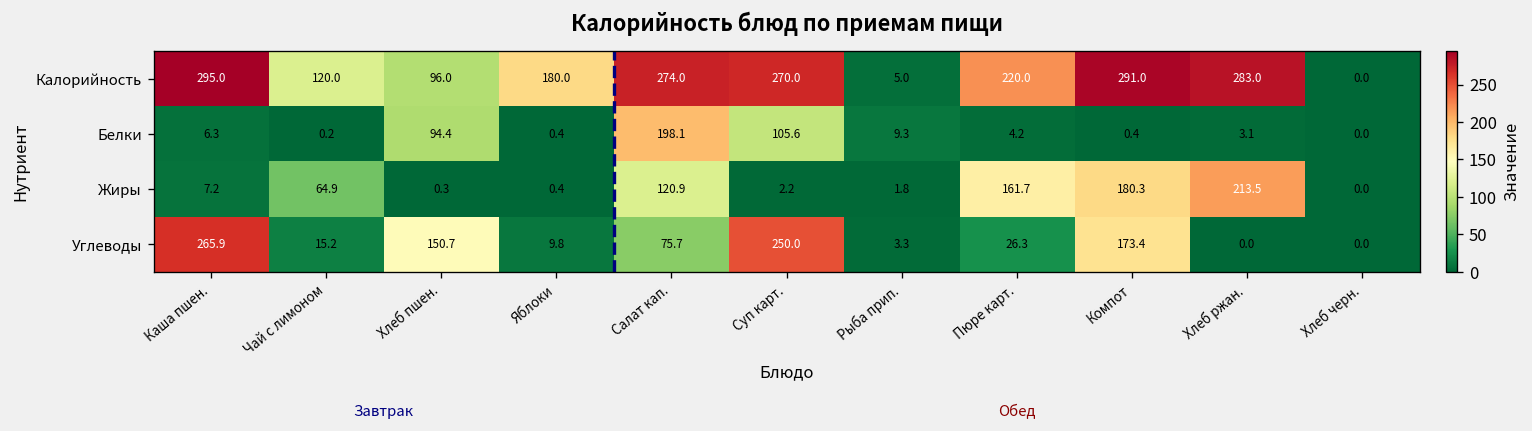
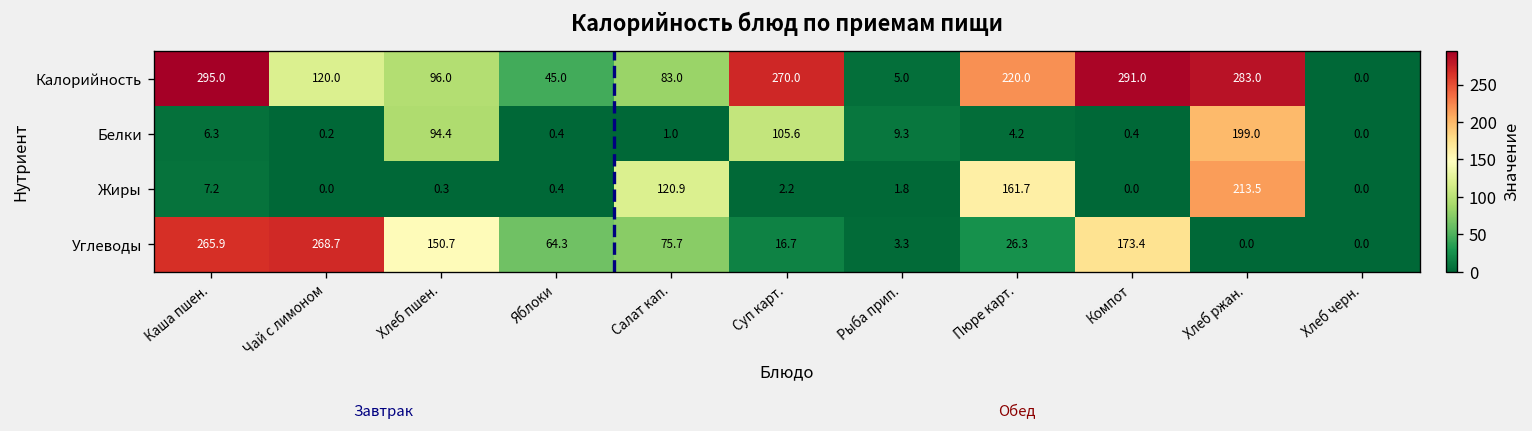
Калорийность, Яблоки: 180.0 -> 45.0
Калорийность, Салат кап.: 274.0 -> 83.0
Белки, Салат кап.: 198.1 -> 1.0
Белки, Хлеб ржан.: 3.1 -> 199.0
Жиры, Чай с лимоном: 64.9 -> 0.0
Жиры, Компот: 180.3 -> 0.0
Углеводы, Чай с лимоном: 15.2 -> 268.7
Углеводы, Яблоки: 9.8 -> 64.3
Углеводы, Суп карт.: 250.0 -> 16.7
